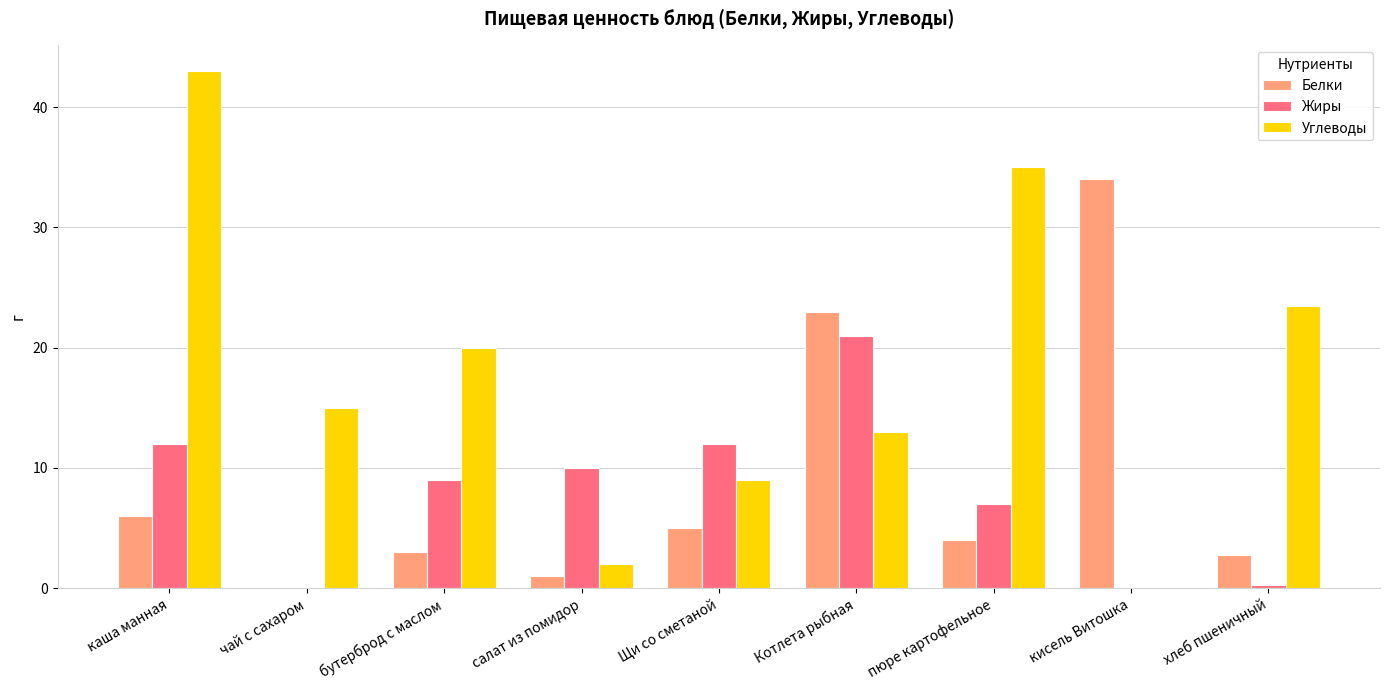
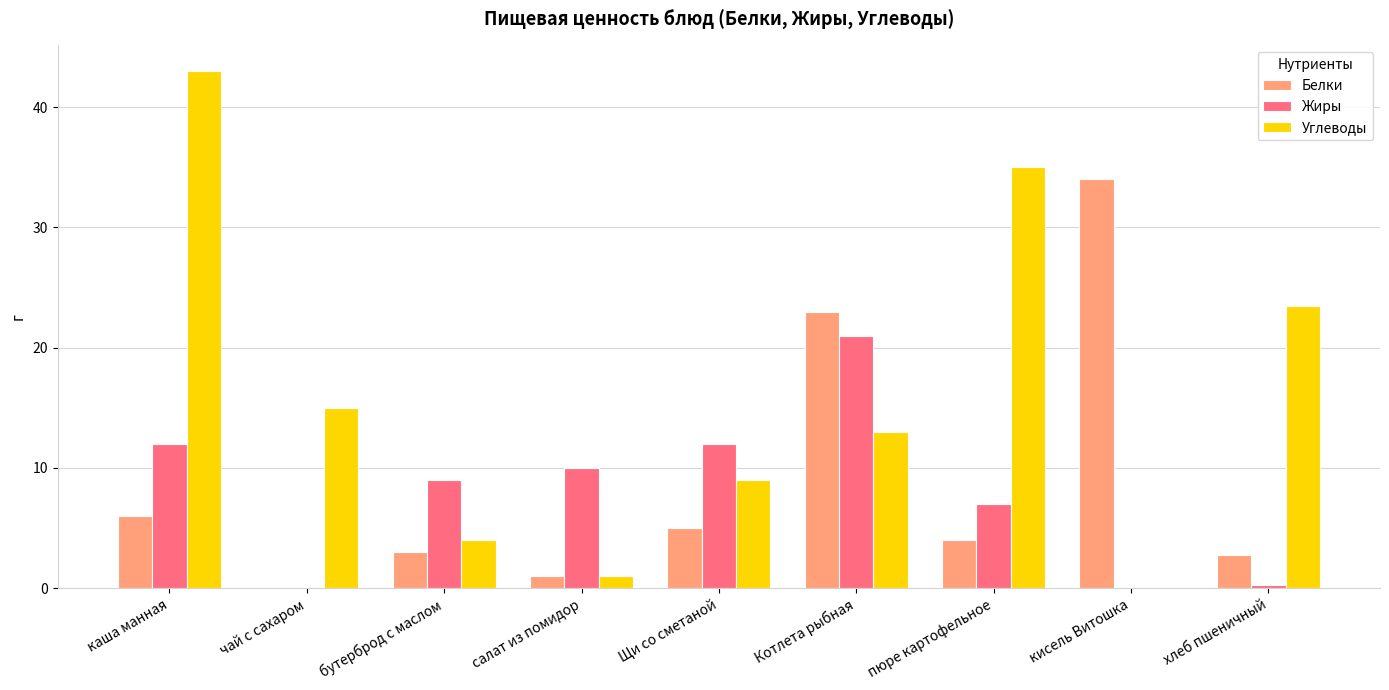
Углеводы, бутерброд с маслом: 20 -> 4
Углеводы, салат из помидор: 2 -> 1
